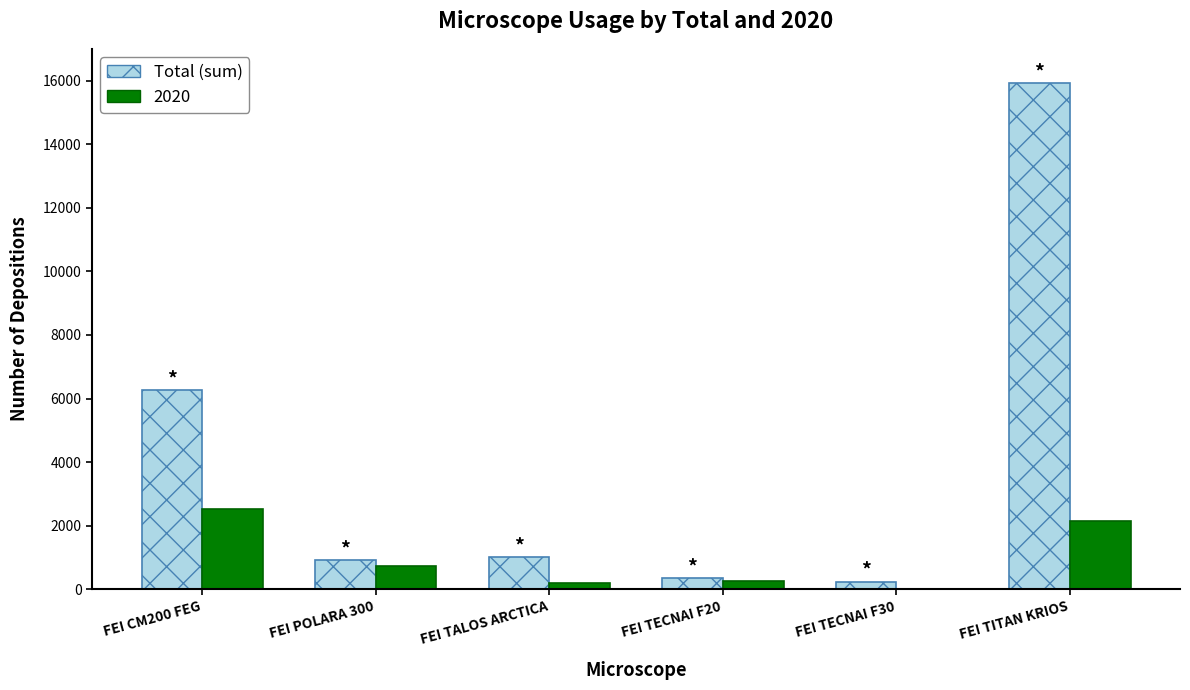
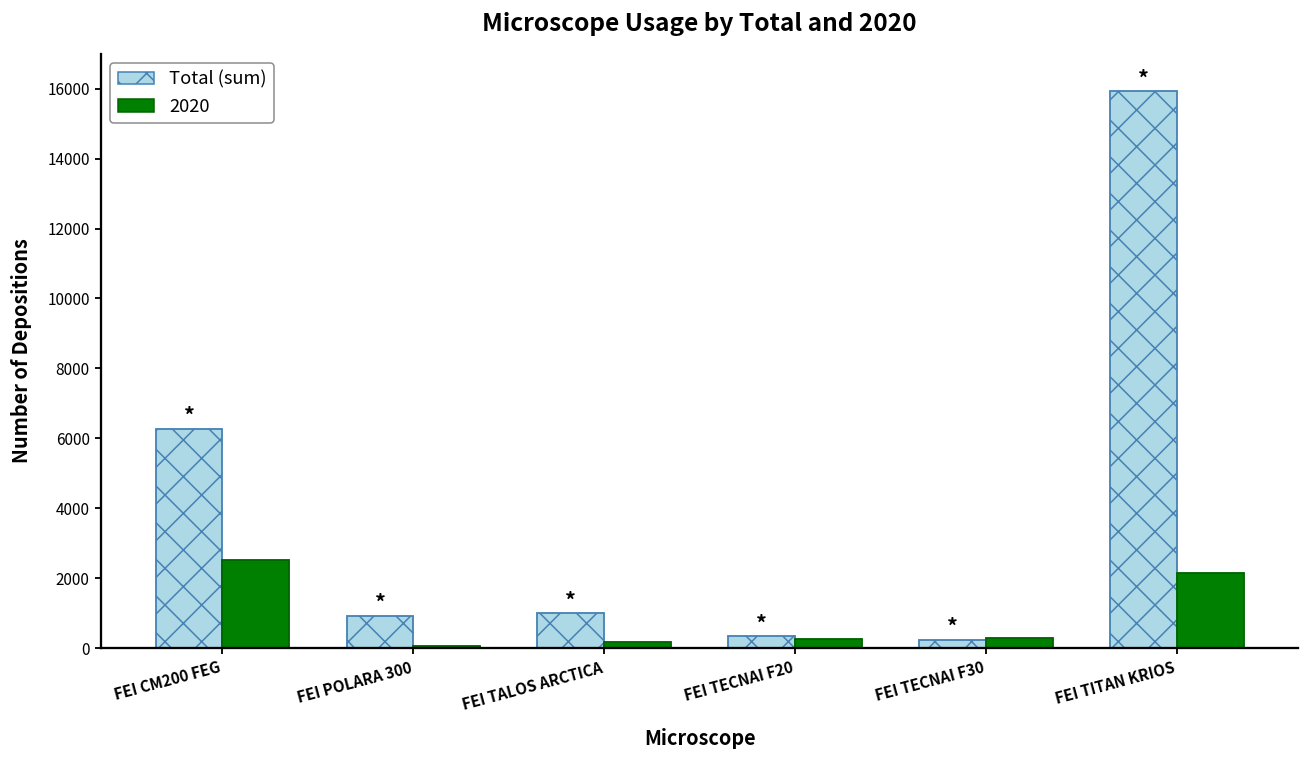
2020, FEI POLARA 300: 700 -> 0
2020, FEI TECNAI F30: 0 -> 300
